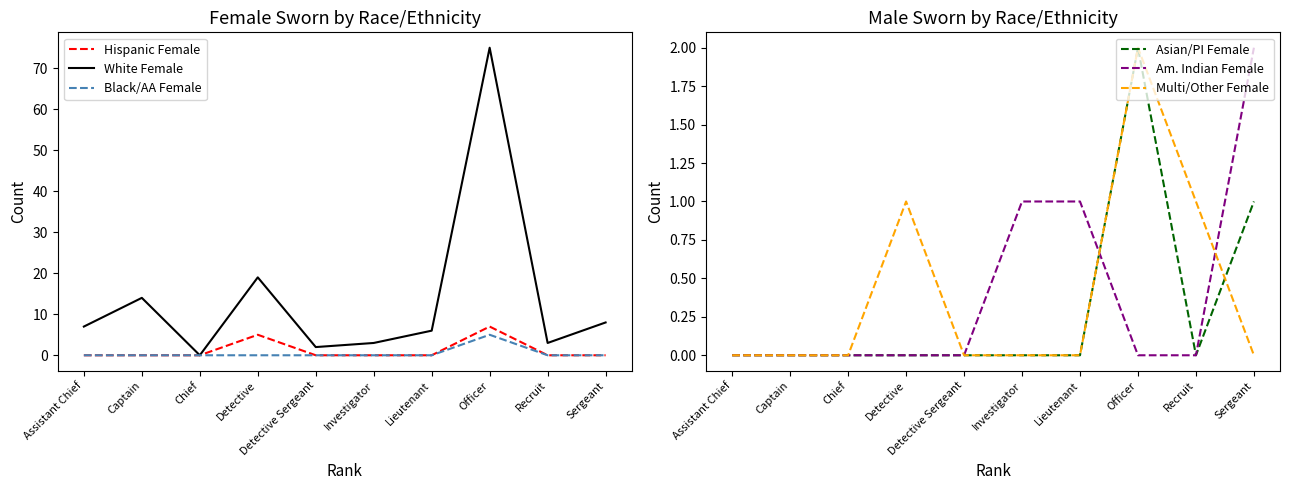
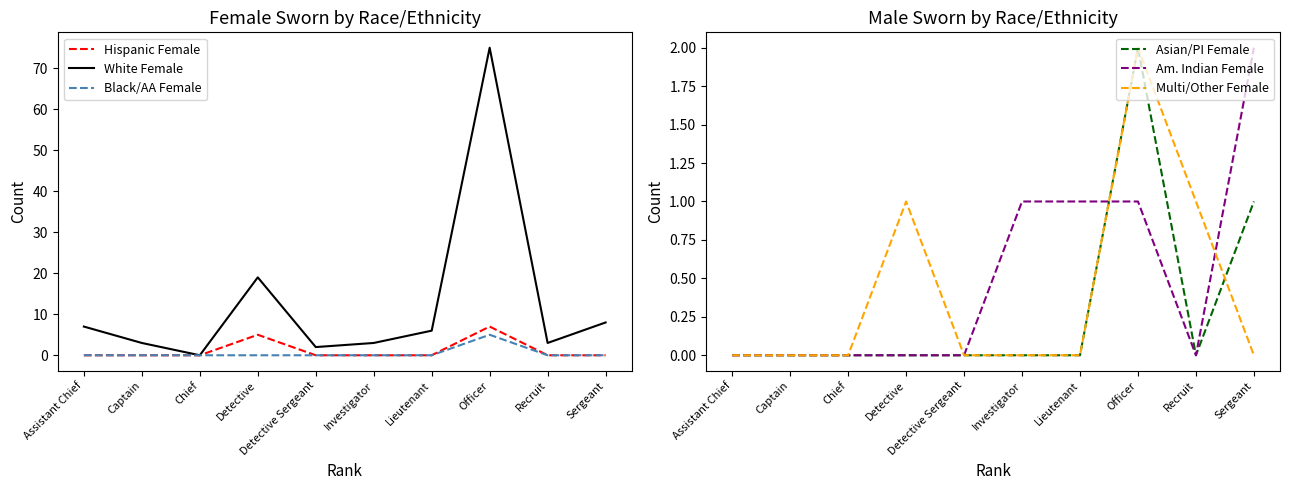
Female Sworn by Race/Ethnicity, White Female, Captain: 14 -> 3
Male Sworn by Race/Ethnicity, Am. Indian Female, Officer: 0 -> 1
